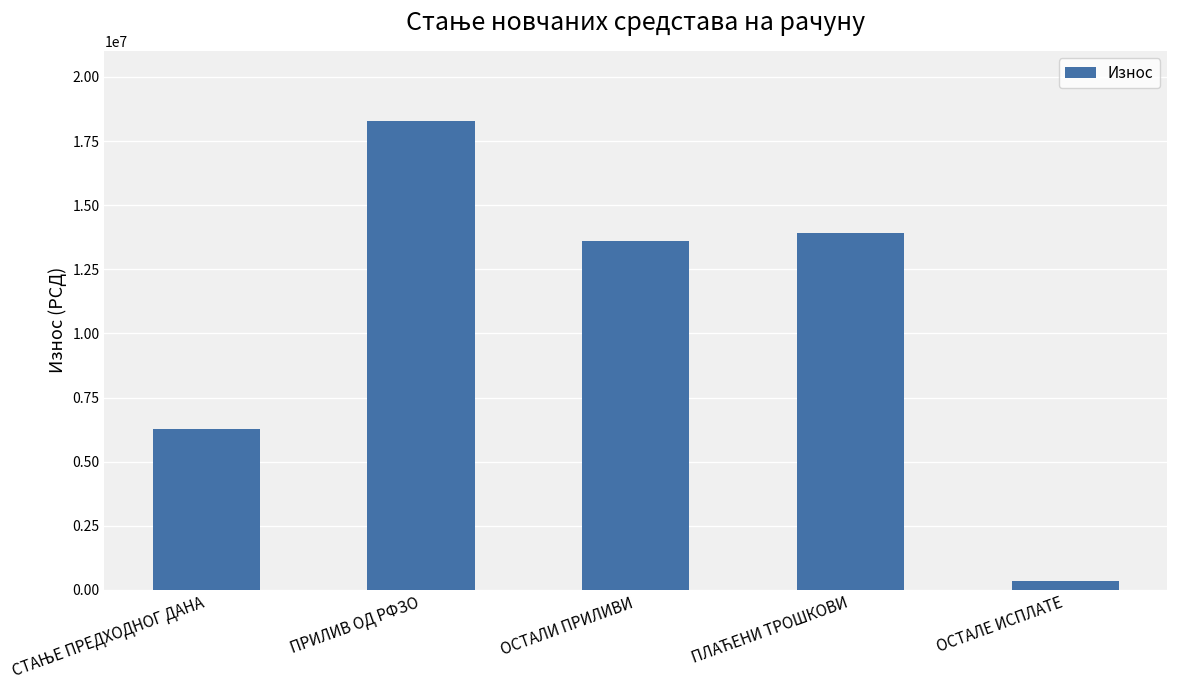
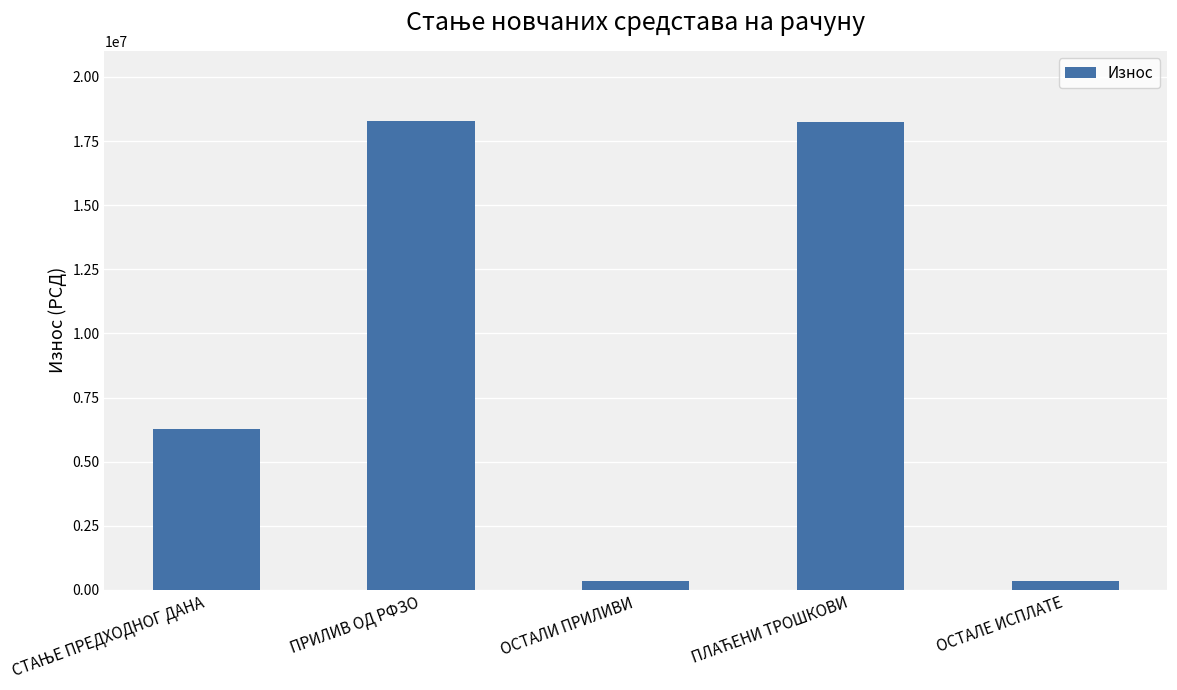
ОСТАЛИ ПРИЛИВИ: 13600000 -> 300000
ПЛАЋЕНИ ТРОШКОВИ: 13900000 -> 18200000
